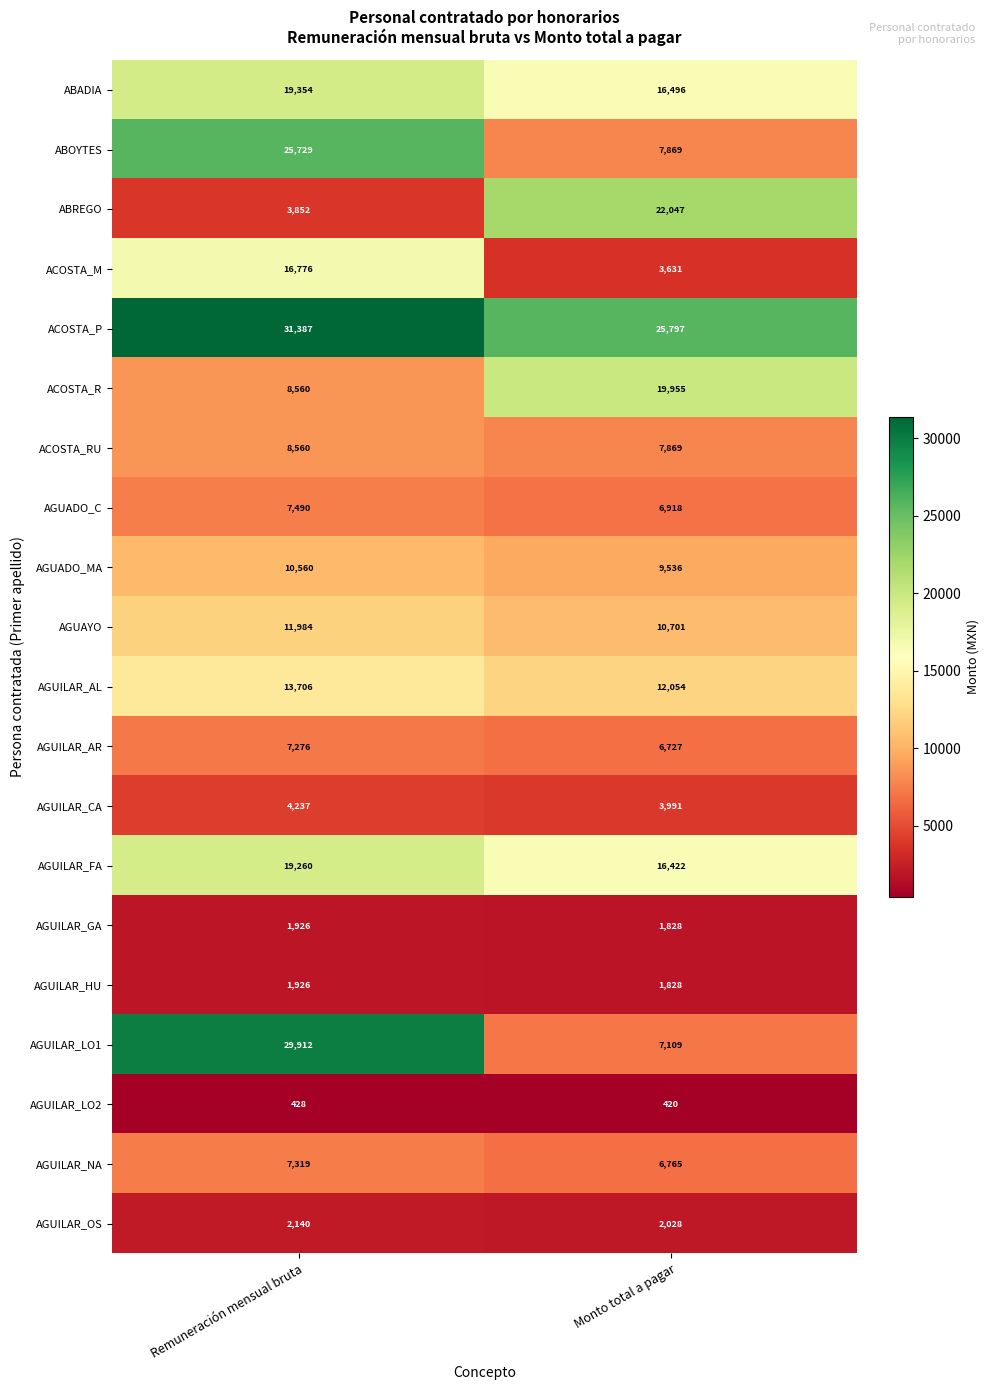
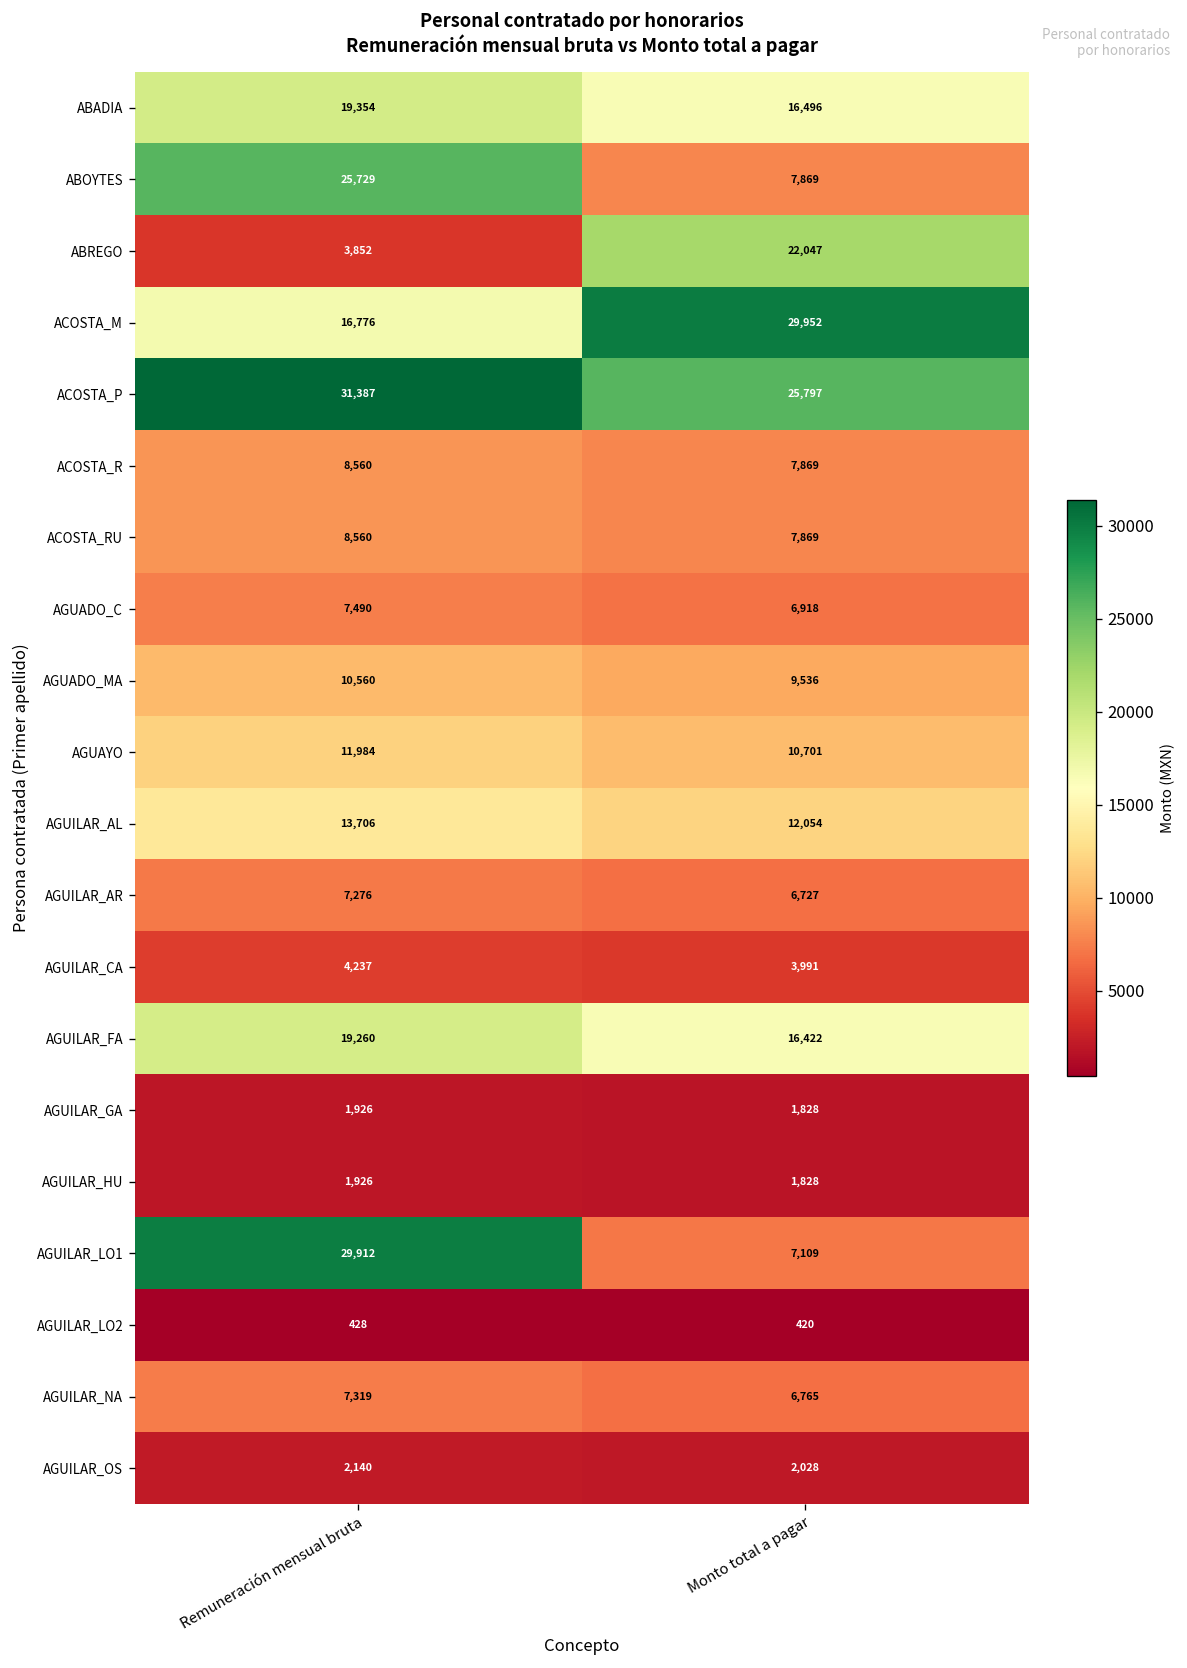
ACOSTA_M, Monto total a pagar: 3,631 -> 29,952
ACOSTA_R, Monto total a pagar: 19,955 -> 7,869
